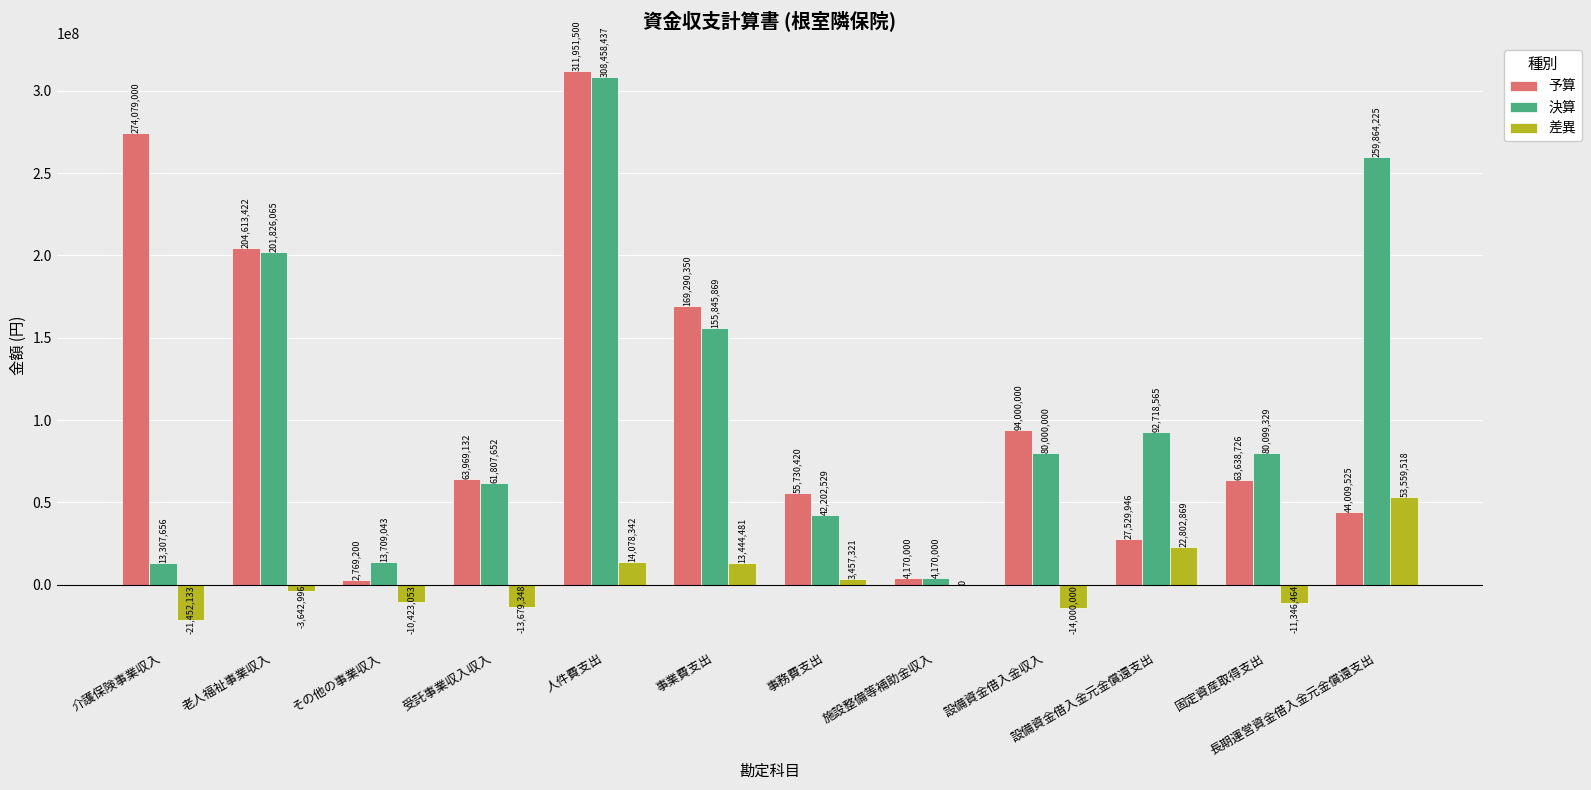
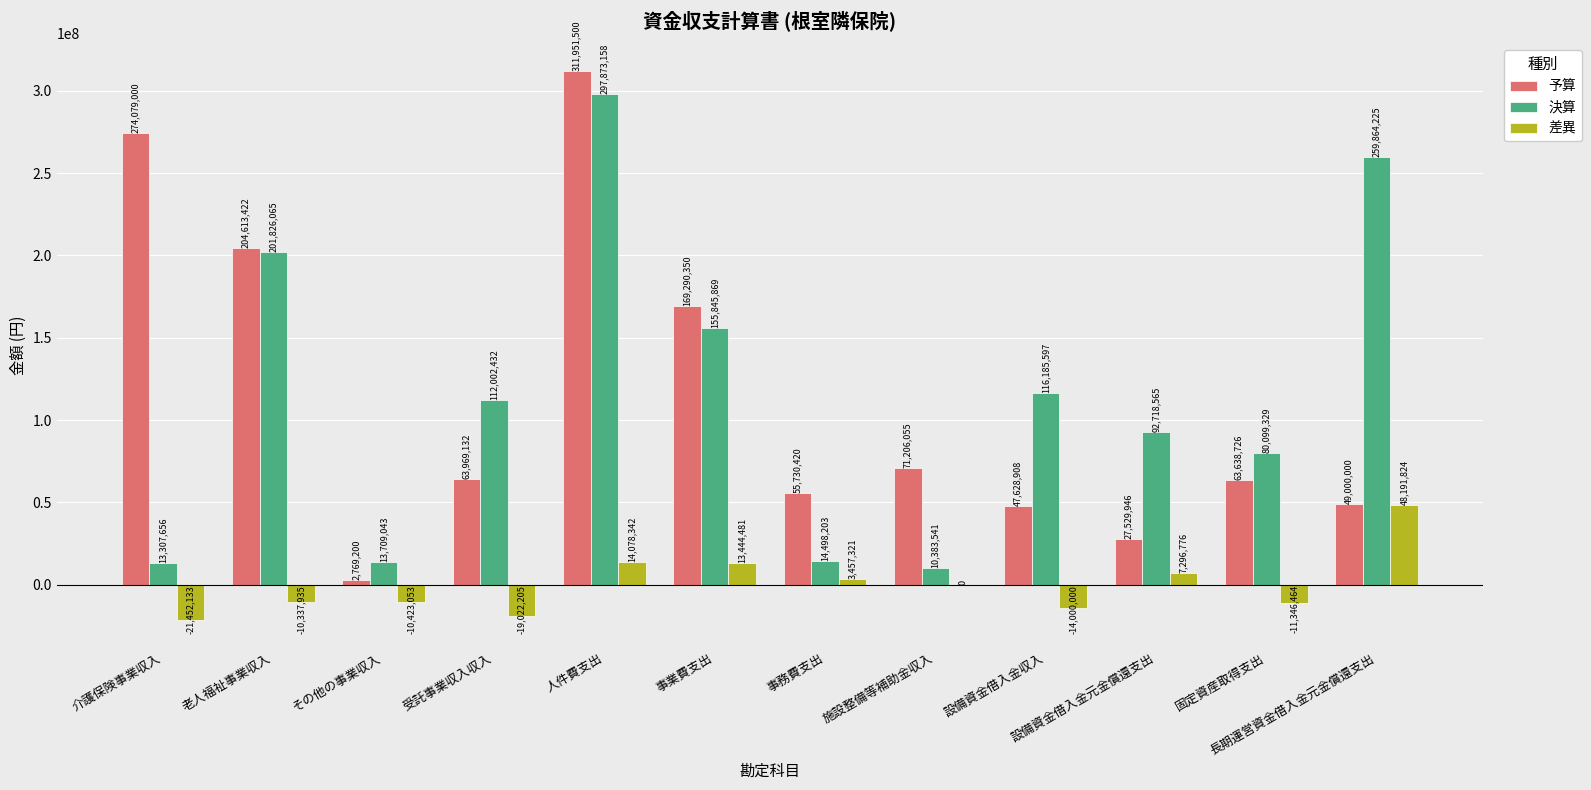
差異, 老人福祉事業収入: -3,642,996 -> -10,337,935
決算, 受託事業収入収入: 61,807,652 -> 112,002,432
差異, 受託事業収入収入: -13,679,348 -> -19,022,205
決算, 人件費支出: 308,458,437 -> 297,873,158
決算, 事務費支出: 42,202,529 -> 14,498,203
予算, 施設整備等補助金収入: 4,170,000 -> 71,206,055
決算, 施設整備等補助金収入: 4,170,000 -> 10,383,541
予算, 設備資金借入金収入: 94,000,000 -> 47,628,908
決算, 設備資金借入金収入: 80,000,000 -> 116,185,597
差異, 設備資金借入金元金償還支出: 22,802,869 -> 7,296,776
予算, 長期運営資金借入金元金償還支出: 44,009,525 -> 49,000,000
差異, 長期運営資金借入金元金償還支出: 53,559,518 -> 48,191,824
